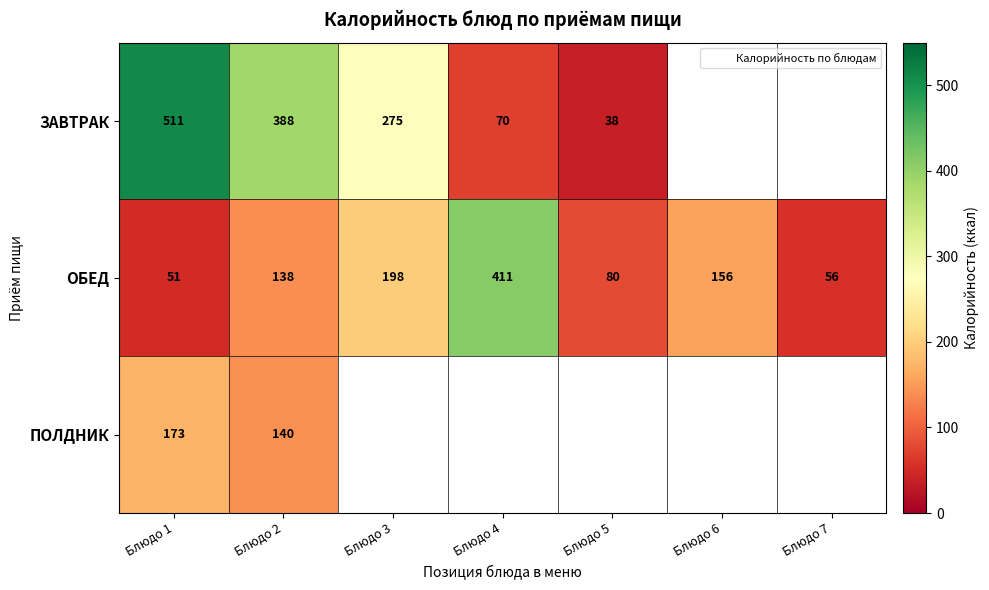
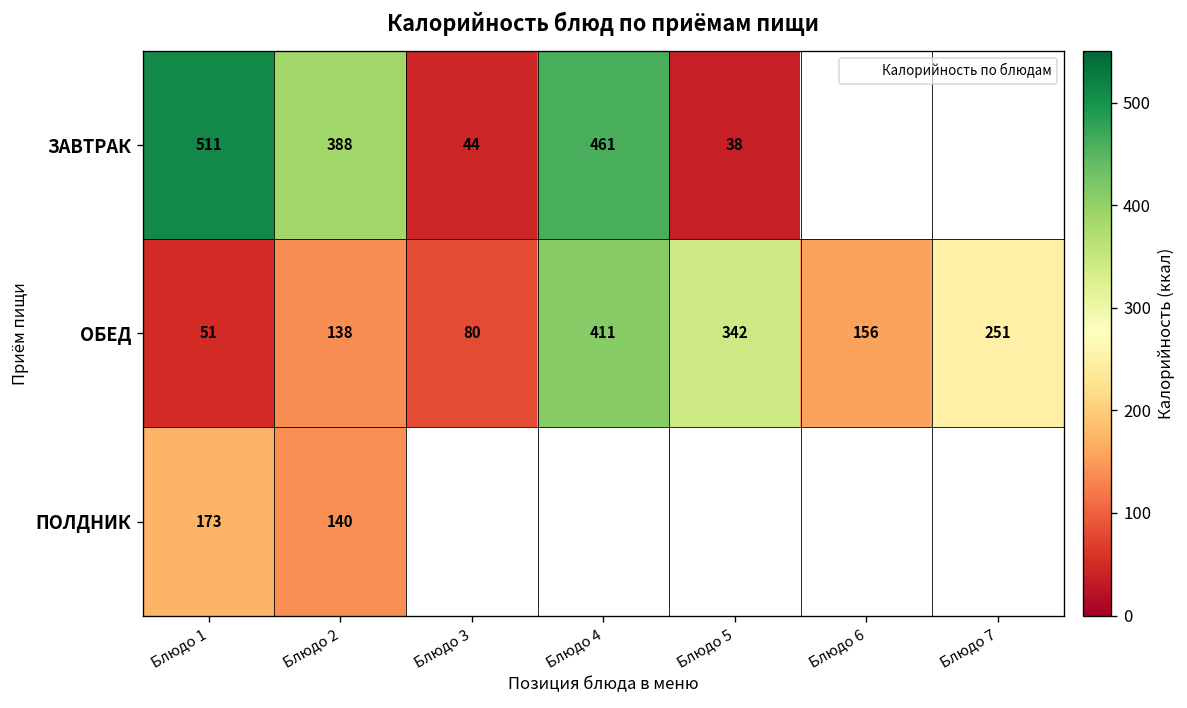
ЗАВТРАК, Блюдо 3: 275 -> 44
ЗАВТРАК, Блюдо 4: 70 -> 461
ОБЕД, Блюдо 3: 198 -> 80
ОБЕД, Блюдо 5: 80 -> 342
ОБЕД, Блюдо 7: 56 -> 251
